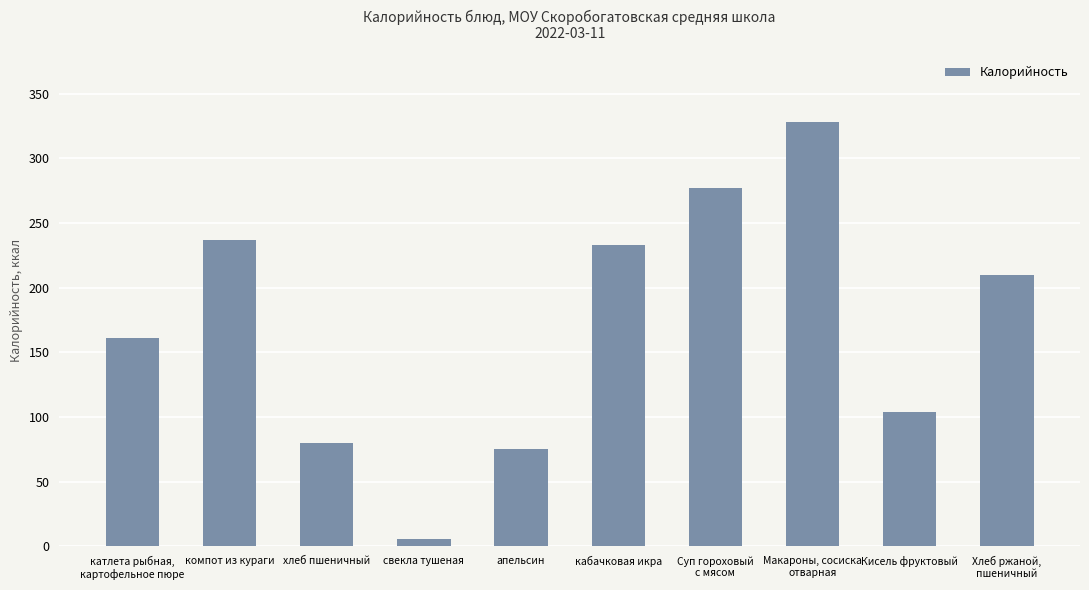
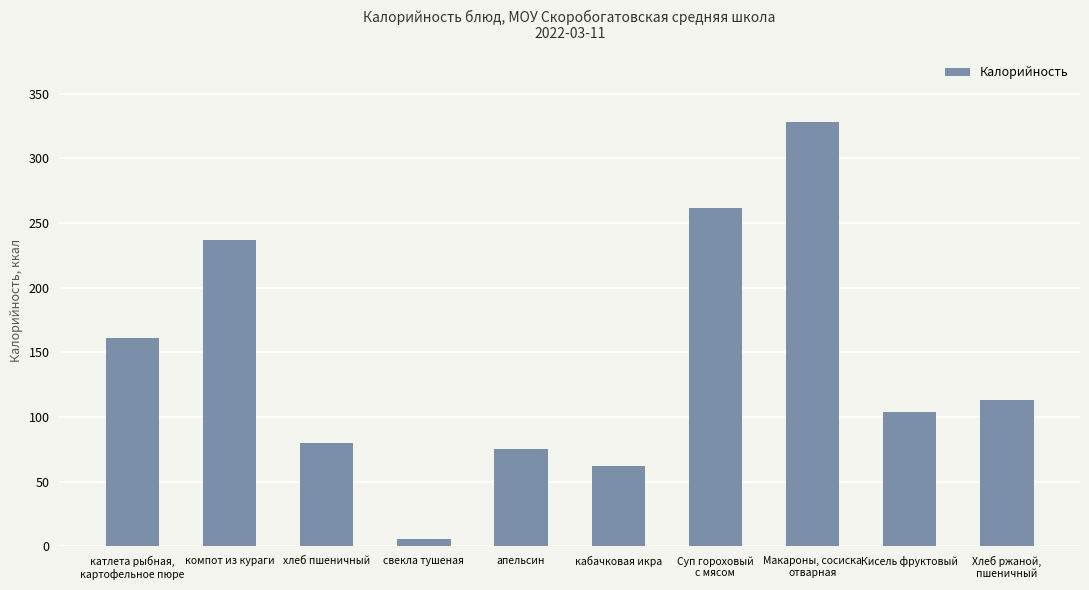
кабачковая икра: 233 -> 62
Суп гороховый с мясом: 277 -> 262
Хлеб ржаной, пшеничный: 210 -> 113
